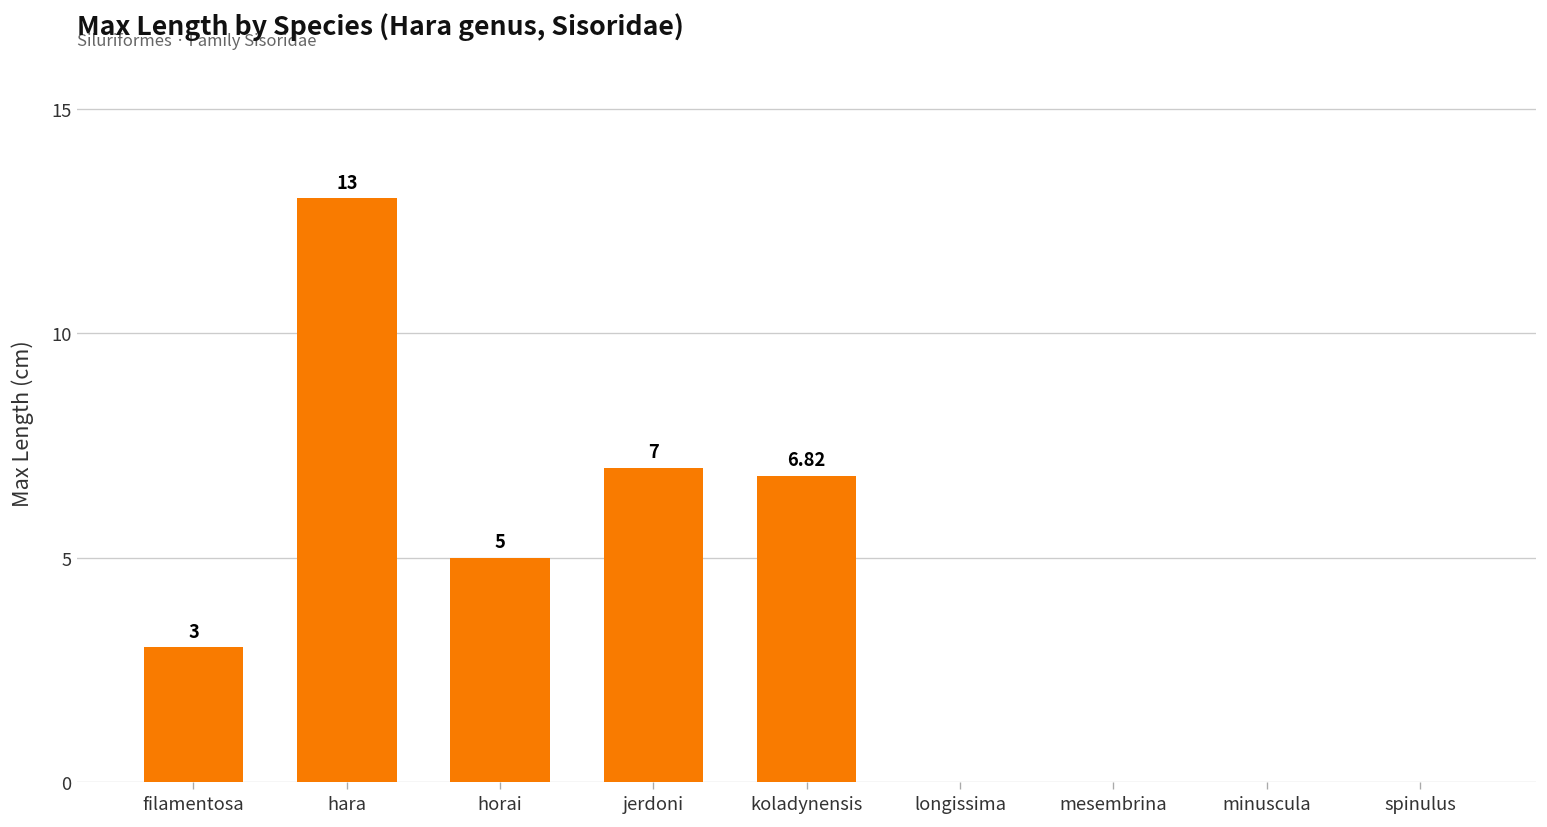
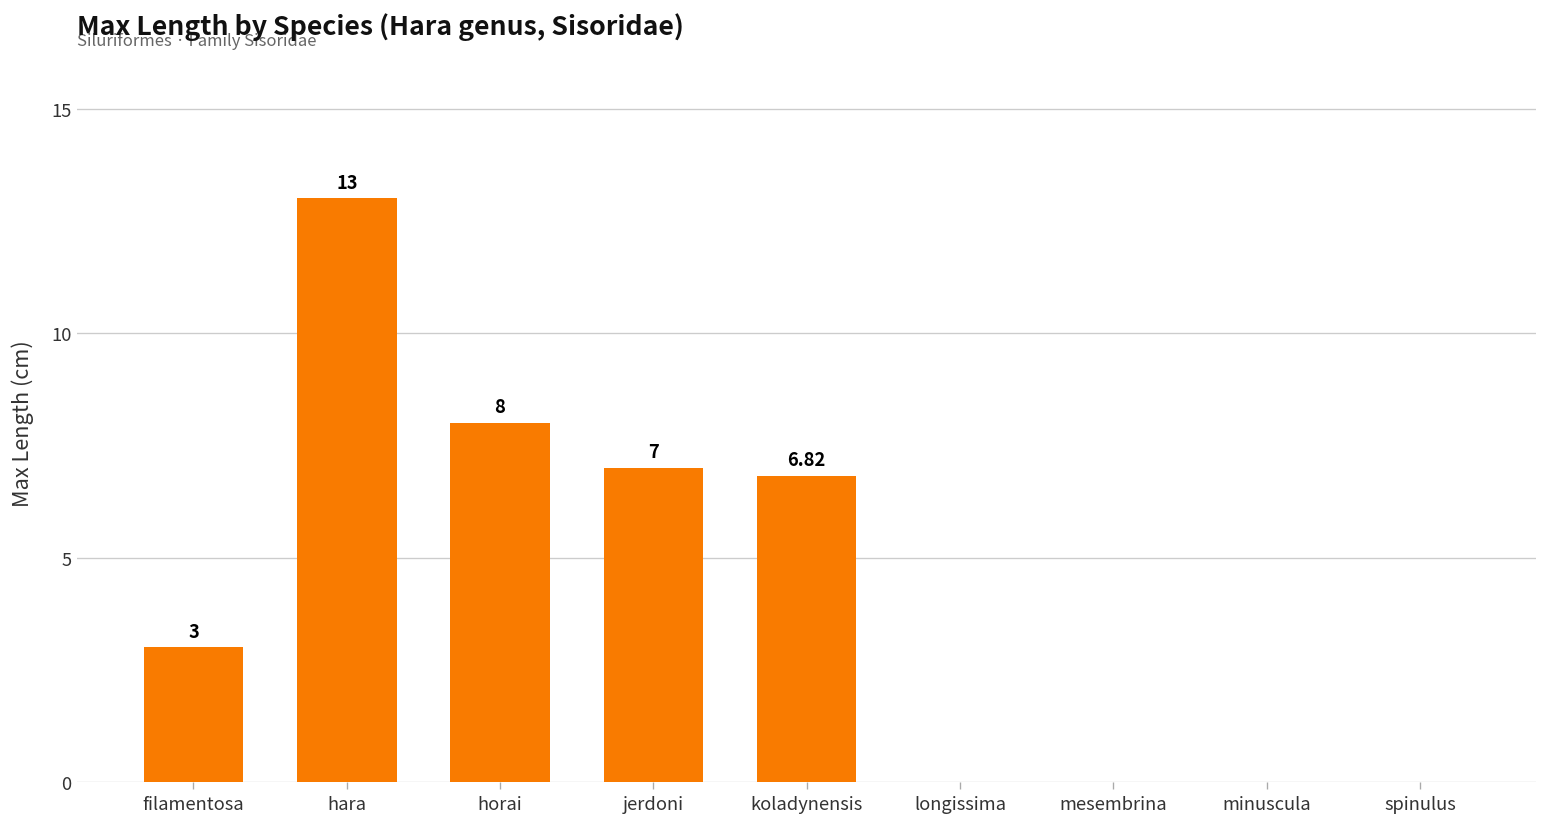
horai: 5 -> 8
